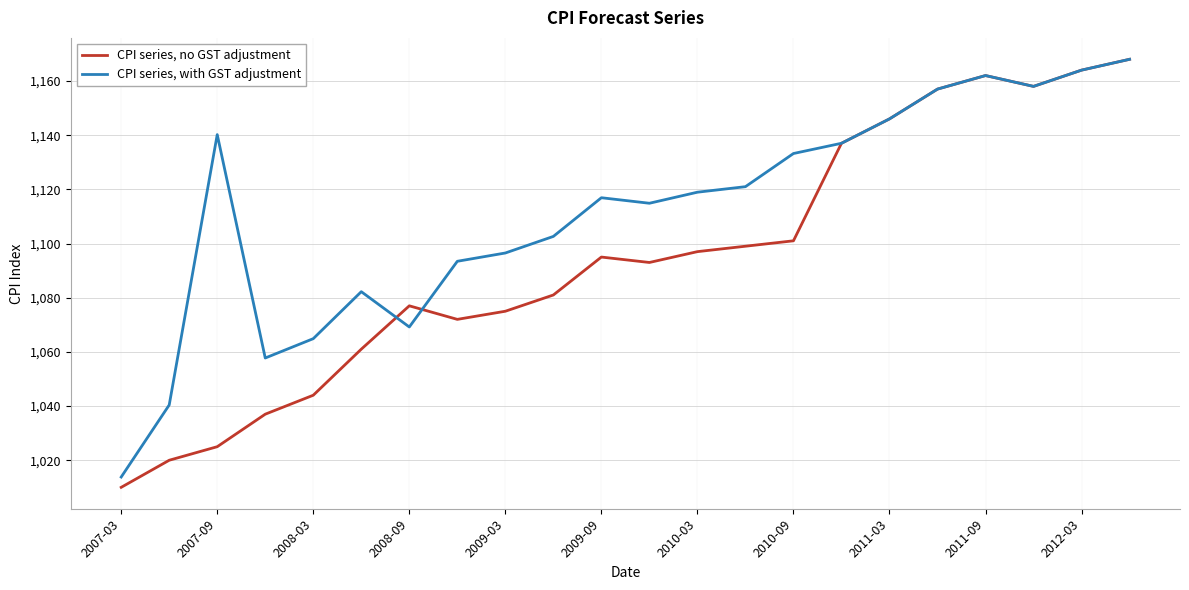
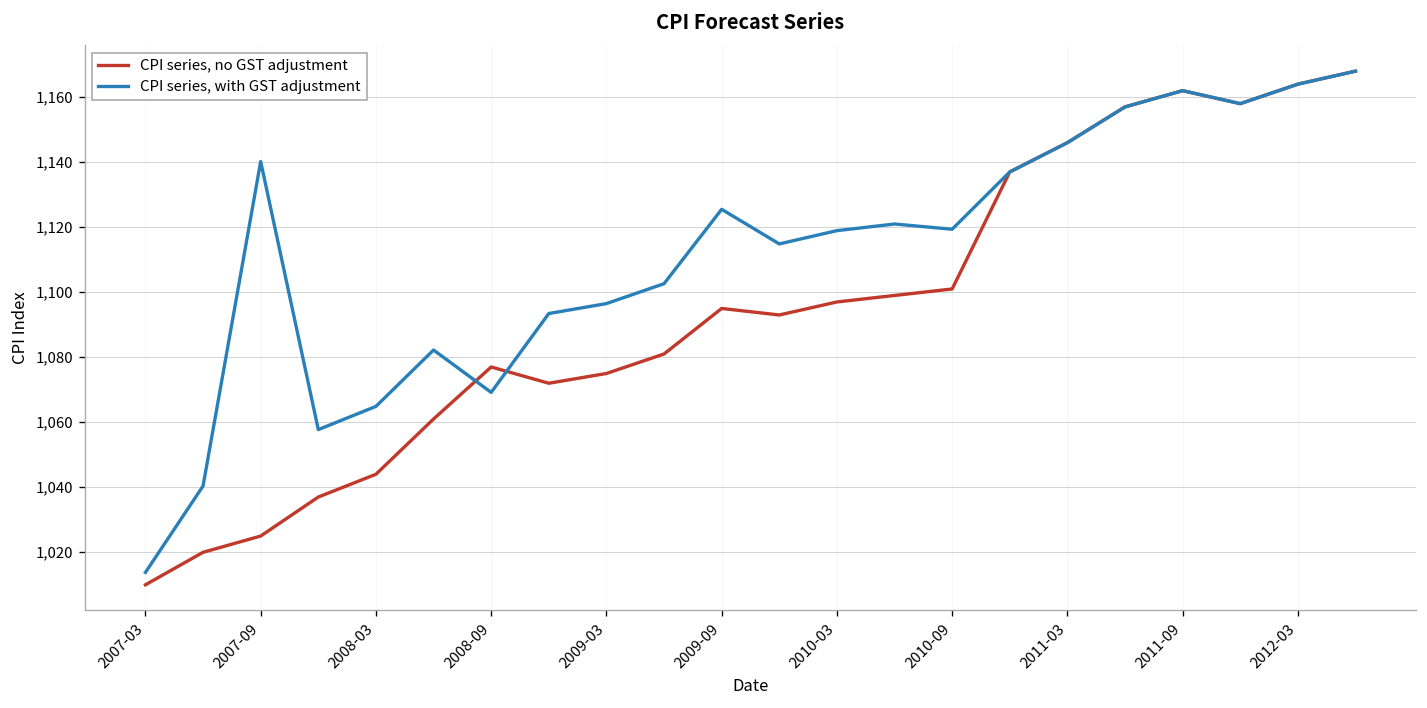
CPI series, with GST adjustment, 2009-09: 1,117 -> 1,126
CPI series, with GST adjustment, 2010-09: 1,133 -> 1,119
